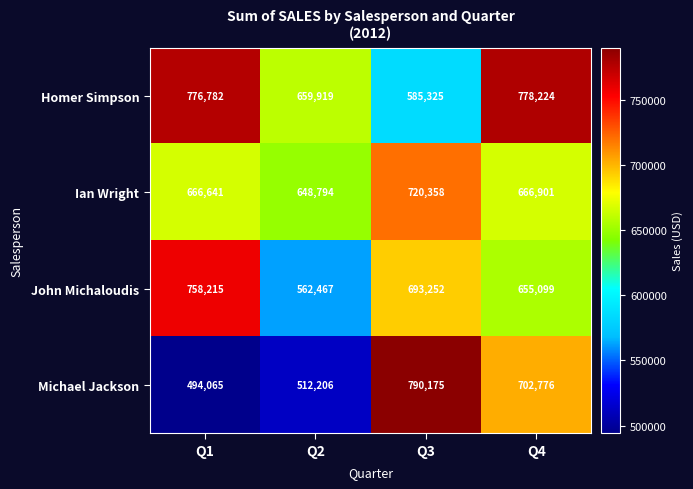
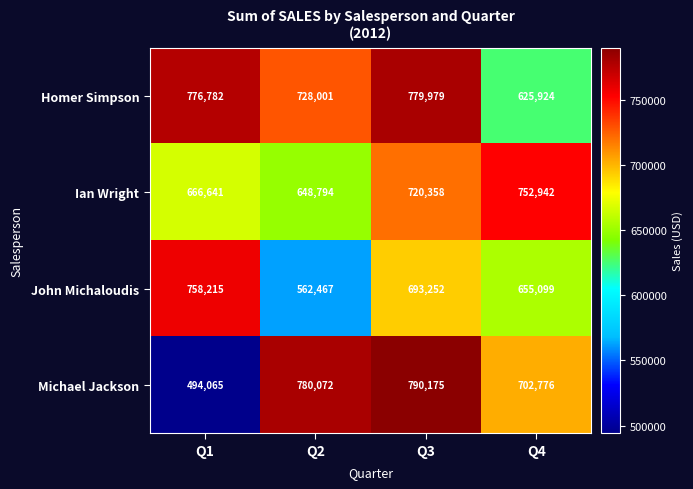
Homer Simpson, Q2: 659,919 -> 728,001
Homer Simpson, Q3: 585,325 -> 779,979
Homer Simpson, Q4: 778,224 -> 625,924
Ian Wright, Q4: 666,901 -> 752,942
Michael Jackson, Q2: 512,206 -> 780,072
